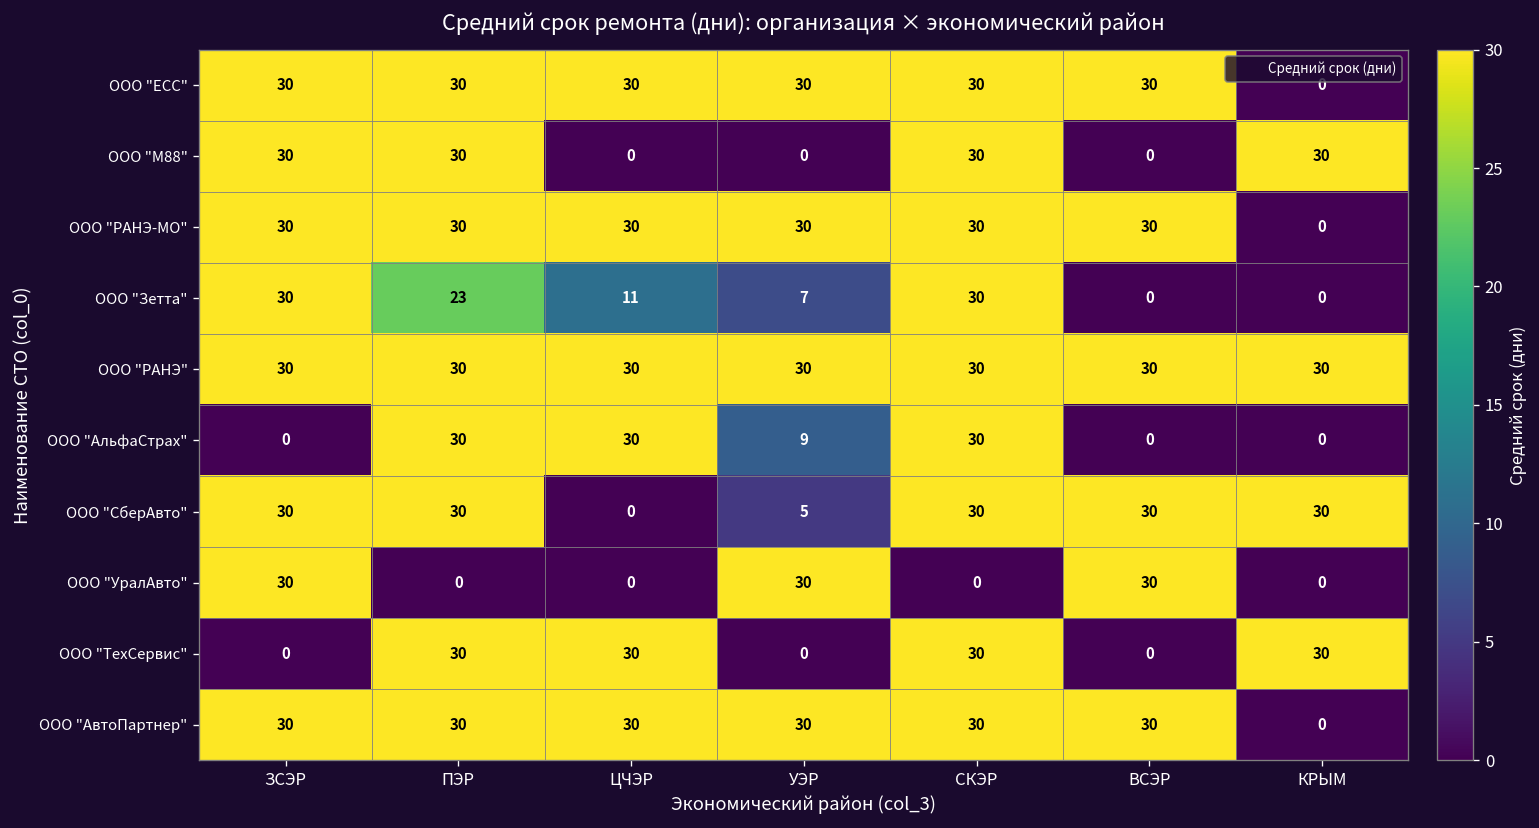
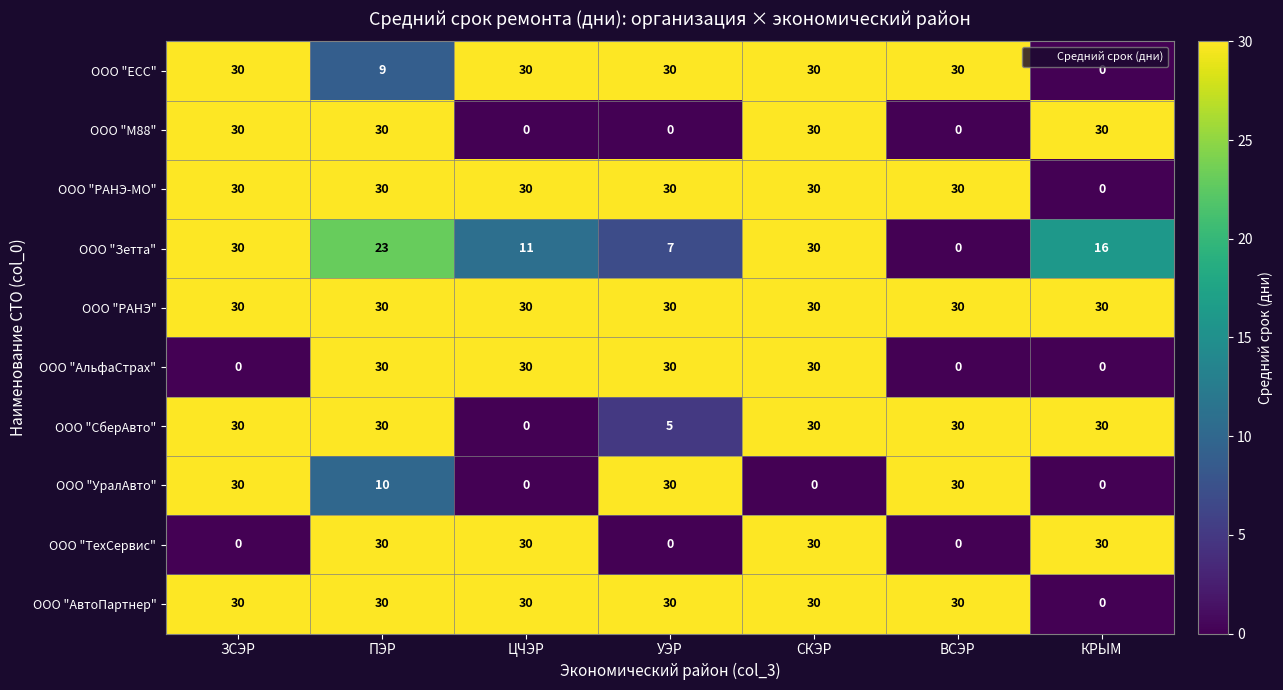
ООО "ЕСС", ПЭР: 30 -> 9
ООО "Зетта", КРЫМ: 0 -> 16
ООО "АльфаСтрах", УЭР: 9 -> 30
ООО "УралАвто", ПЭР: 0 -> 10
